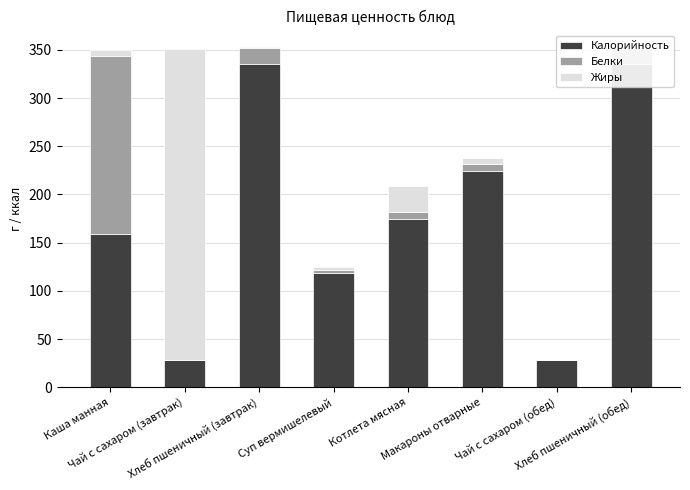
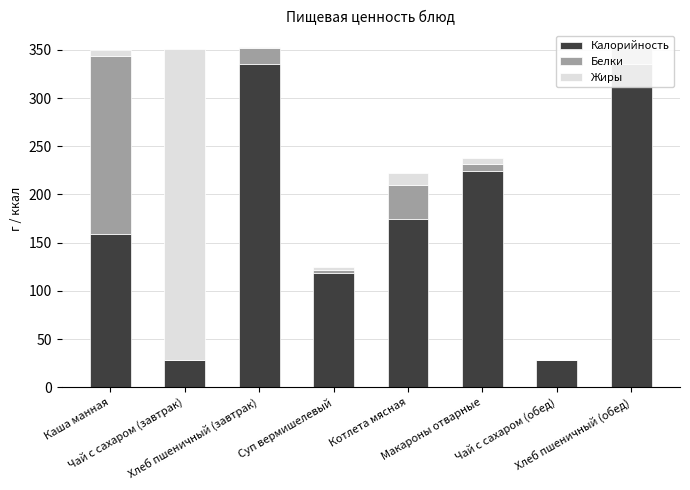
Белки, Котлета мясная: 10 -> 40
Жиры, Котлета мясная: 30 -> 10
